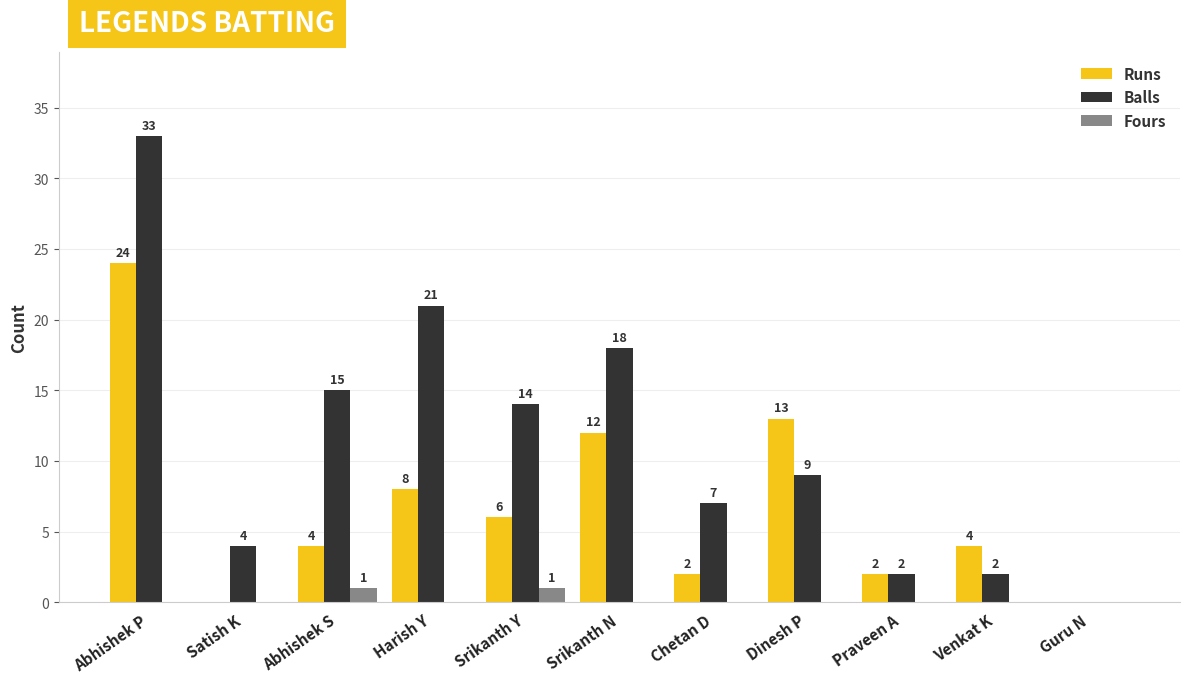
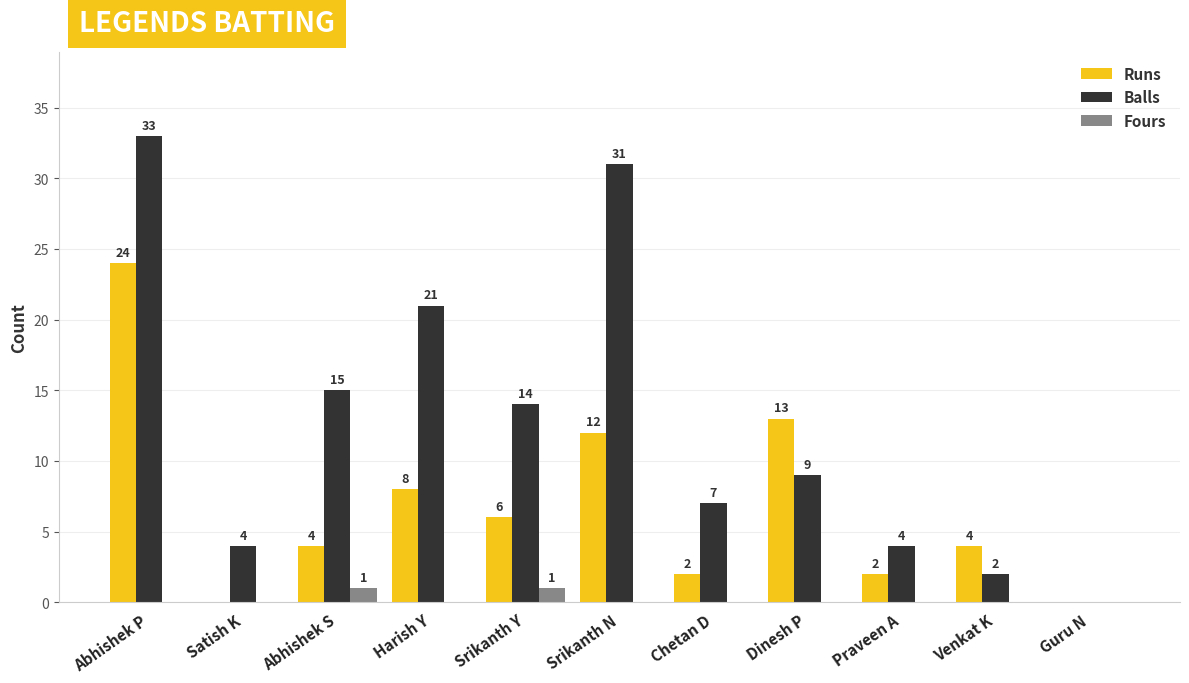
Balls, Srikanth N: 18 -> 31
Balls, Praveen A: 2 -> 4
